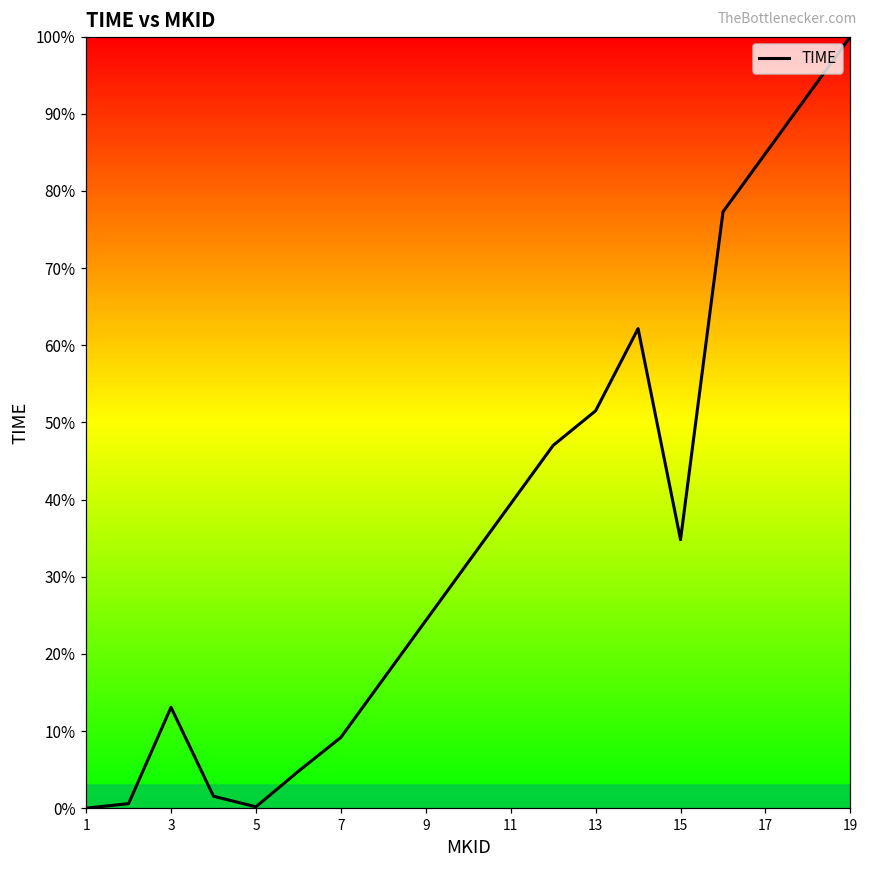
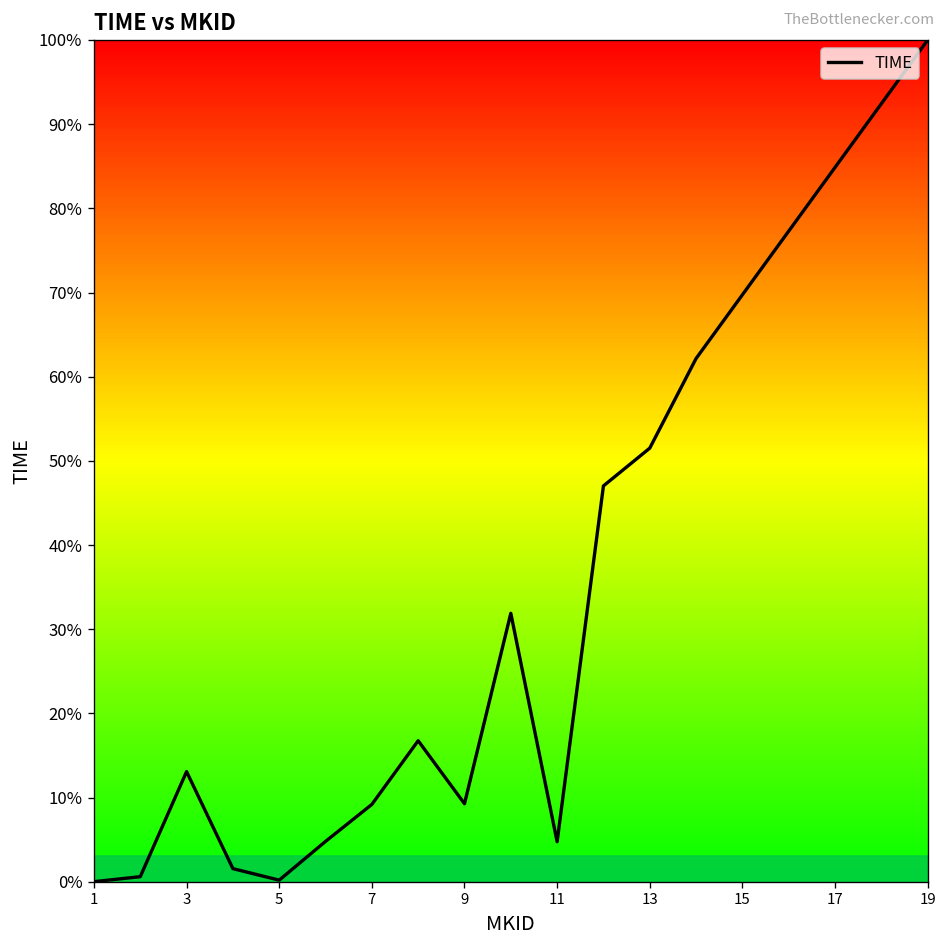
9: 24% -> 9%
11: 39% -> 5%
15: 35% -> 70%
